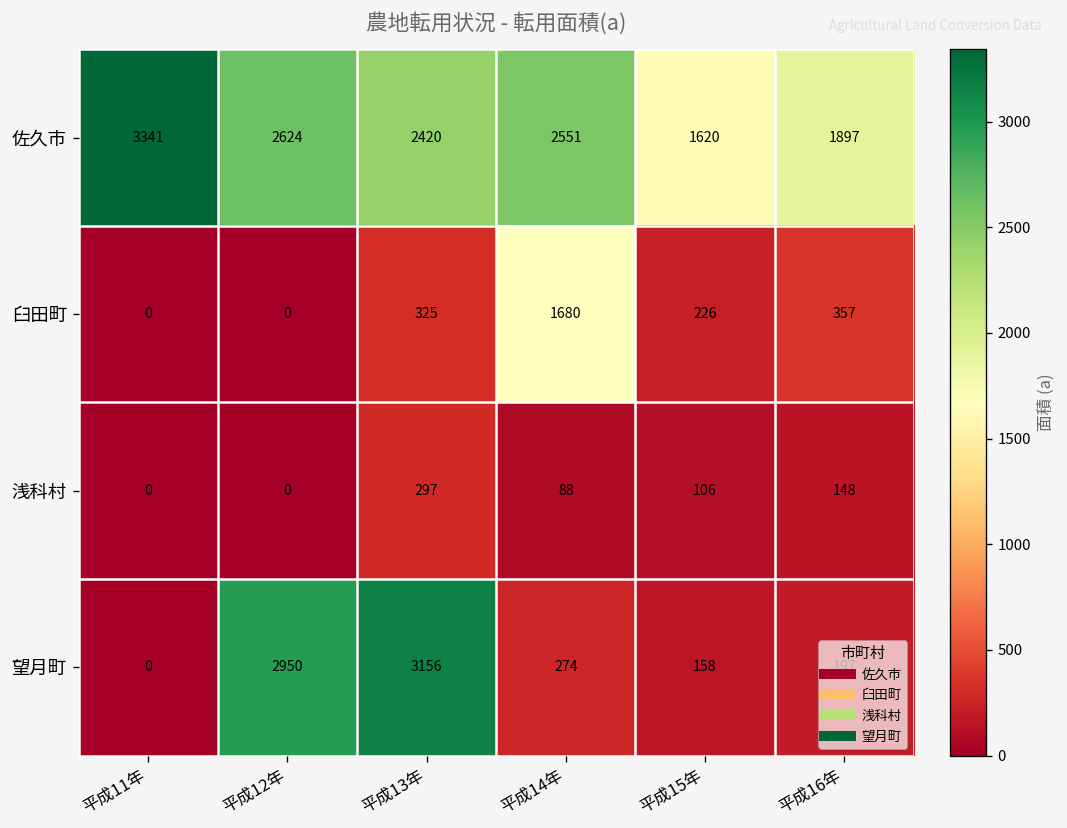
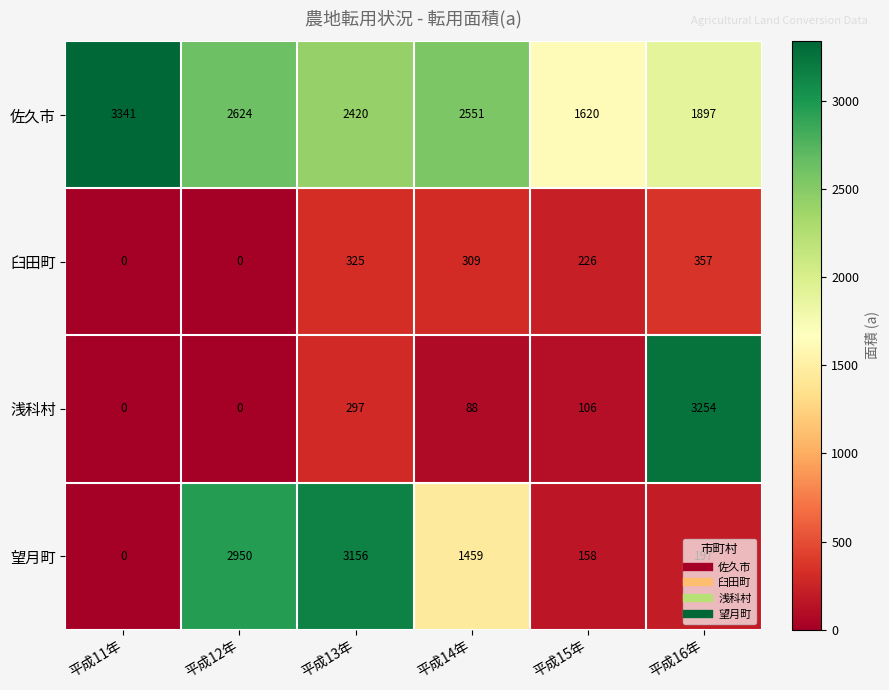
臼田町, 平成14年: 1680 -> 309
浅科村, 平成16年: 148 -> 3254
望月町, 平成14年: 274 -> 1459
